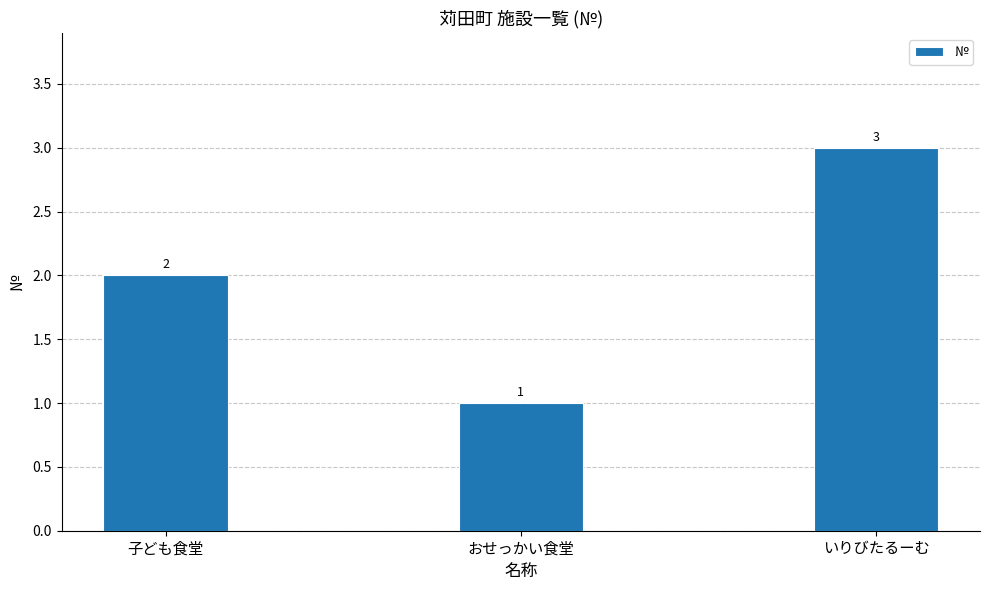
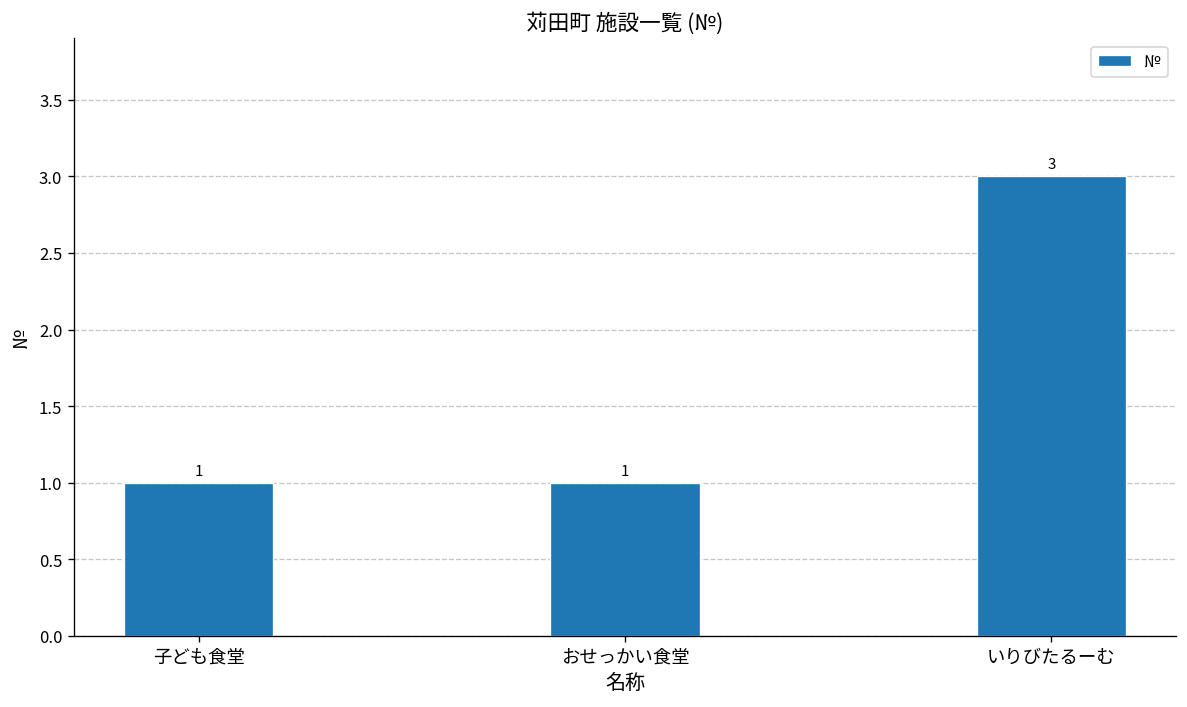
子ども食堂: 2 -> 1
